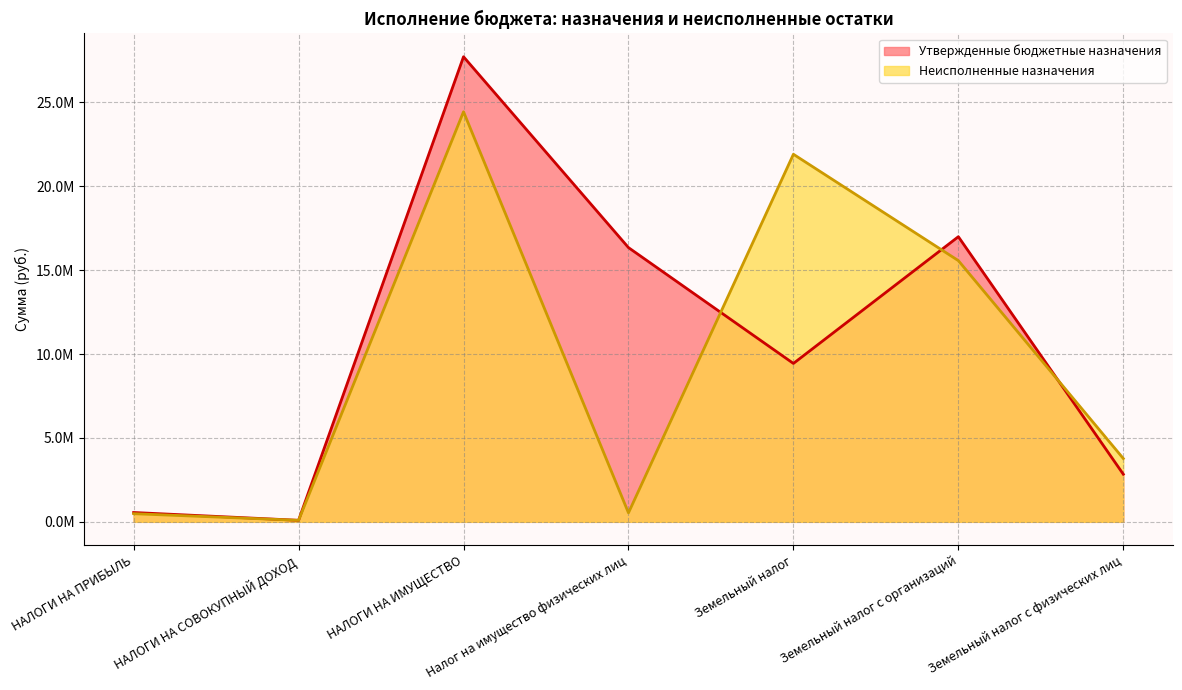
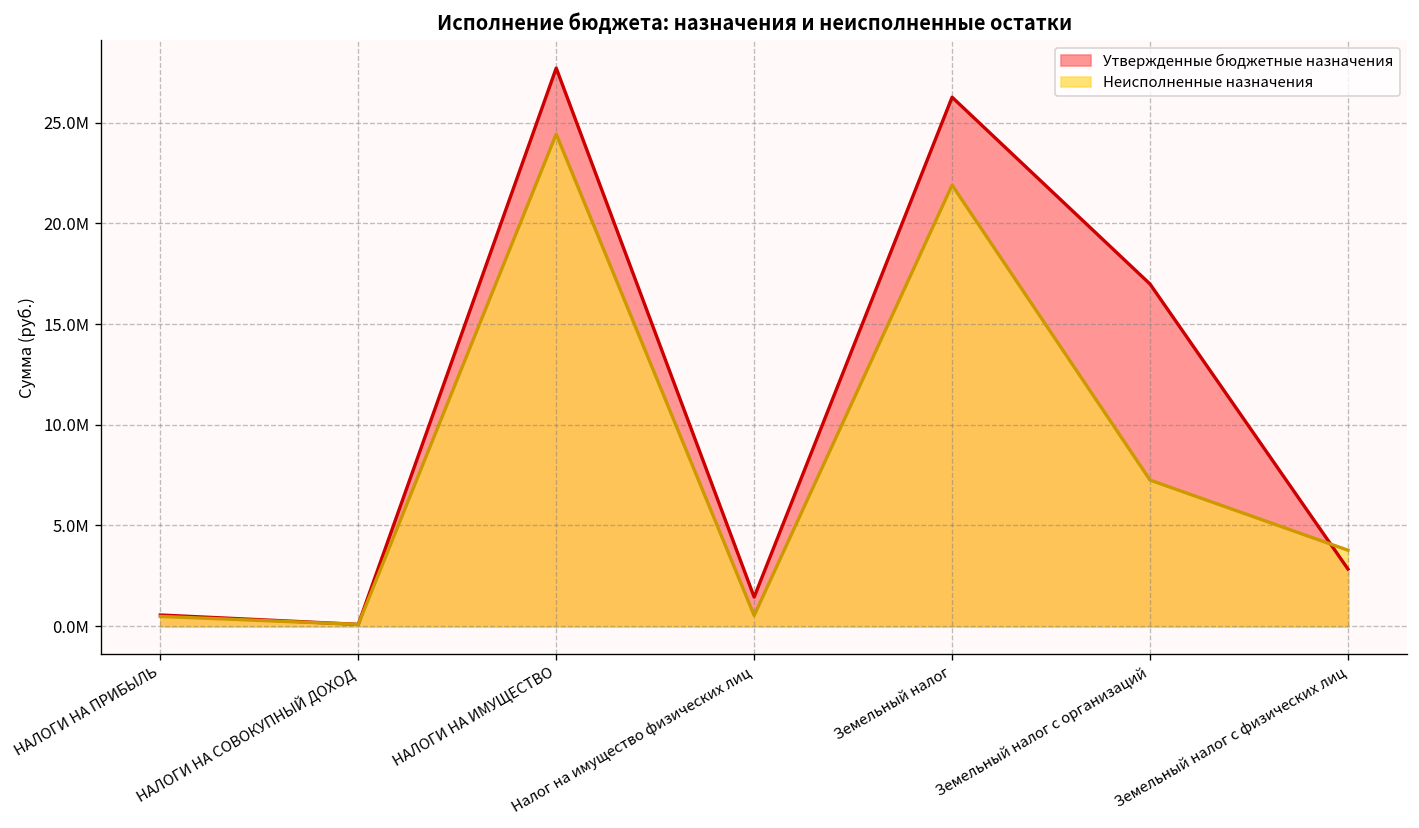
Утвержденные бюджетные назначения, Налог на имущество физических лиц: 16.3М -> 1.4М
Утвержденные бюджетные назначения, Земельный налог: 9.4М -> 26.3М
Неисполненные назначения, Земельный налог с организаций: 15.6М -> 7.3М
